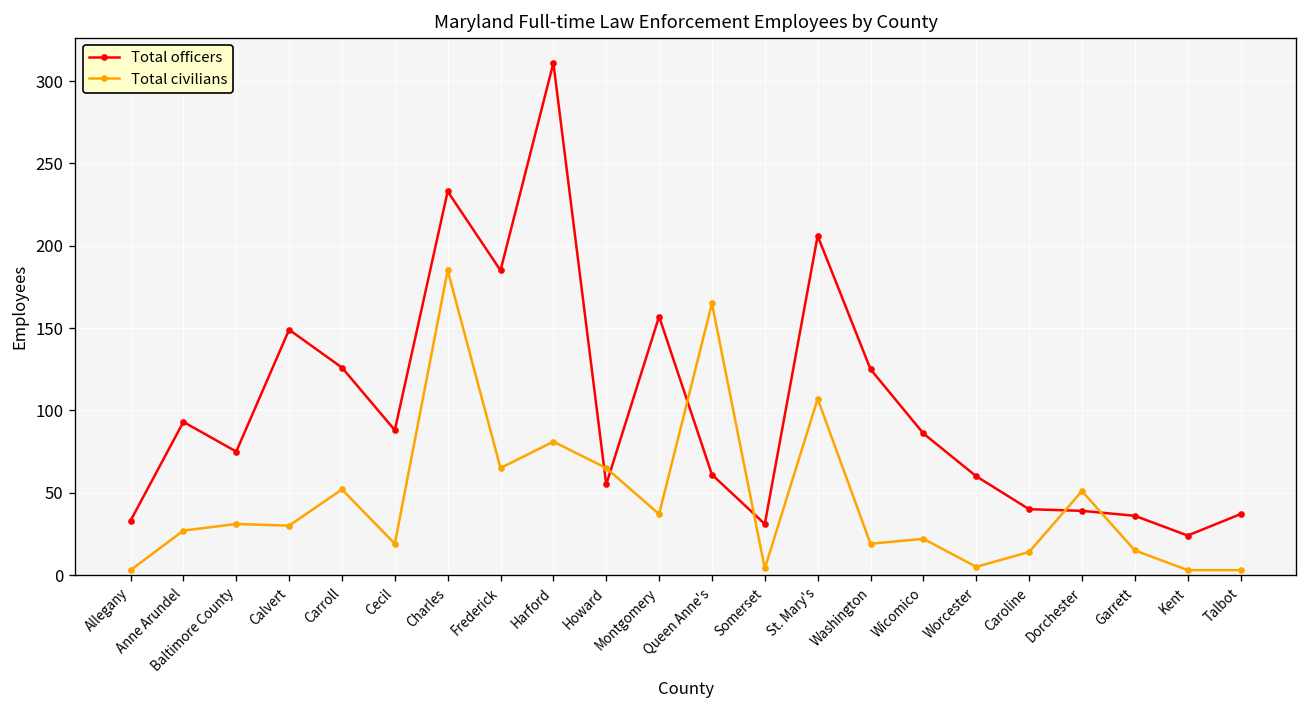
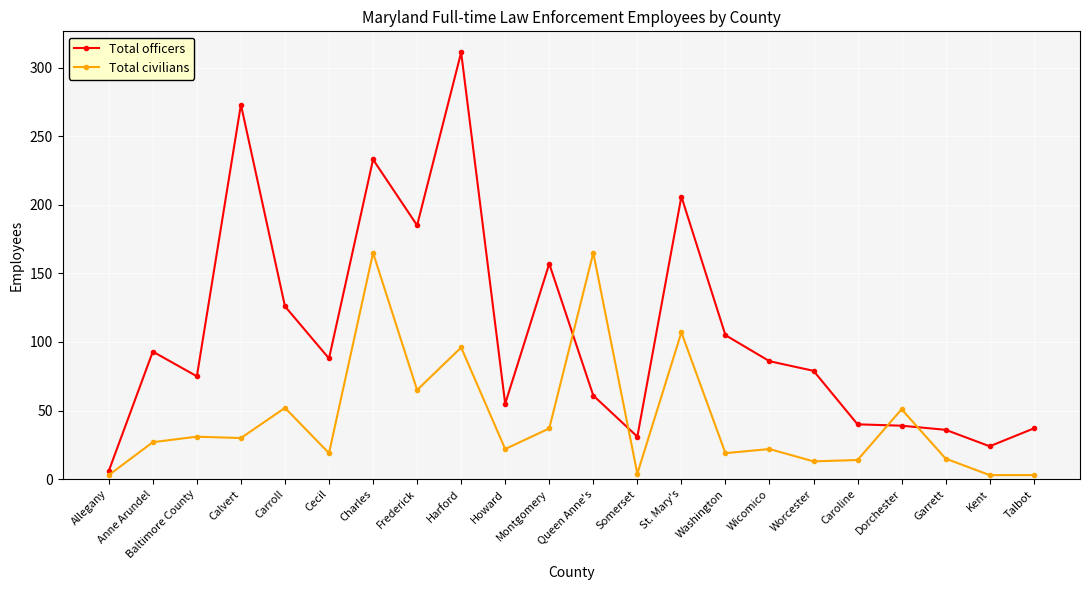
Total officers, Allegany: 33 -> 6
Total officers, Calvert: 149 -> 273
Total civilians, Charles: 185 -> 165
Total civilians, Harford: 81 -> 96
Total civilians, Howard: 65 -> 22
Total officers, Washington: 125 -> 105
Total officers, Worcester: 60 -> 79
Total civilians, Worcester: 5 -> 13
